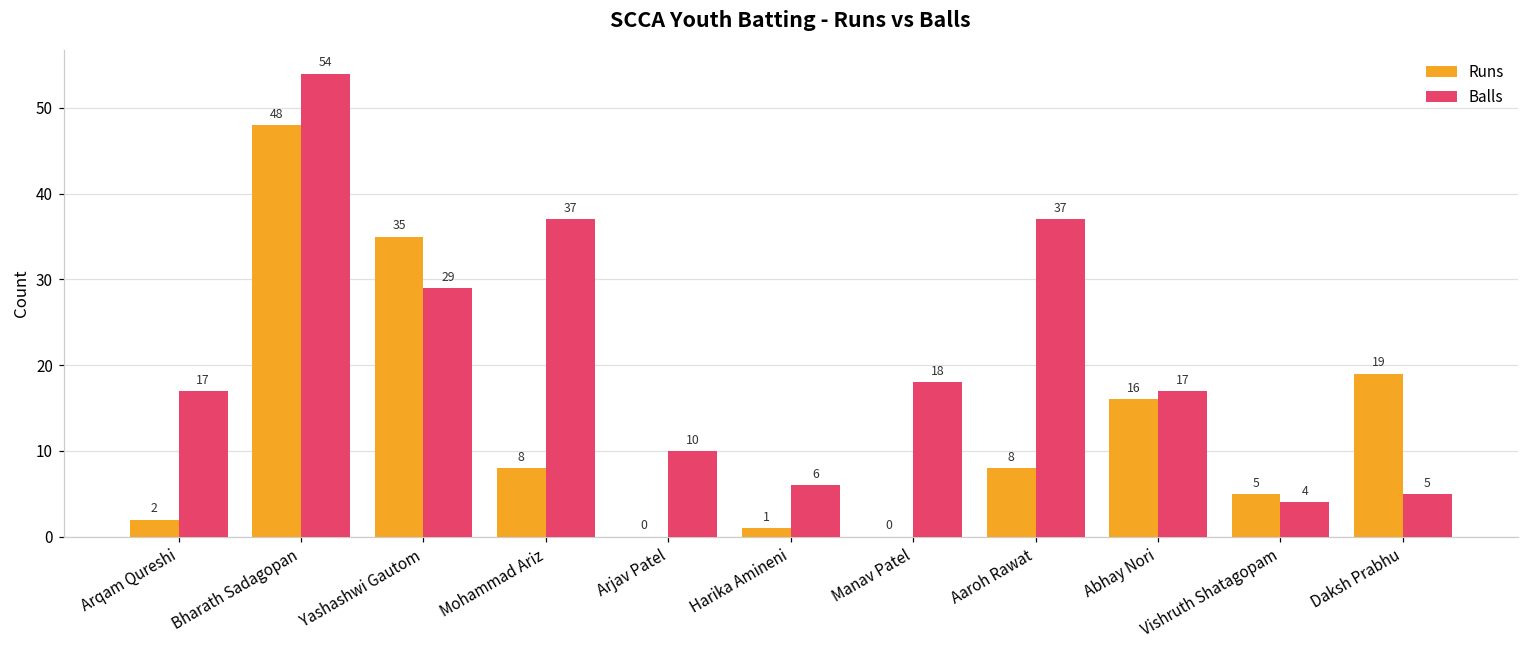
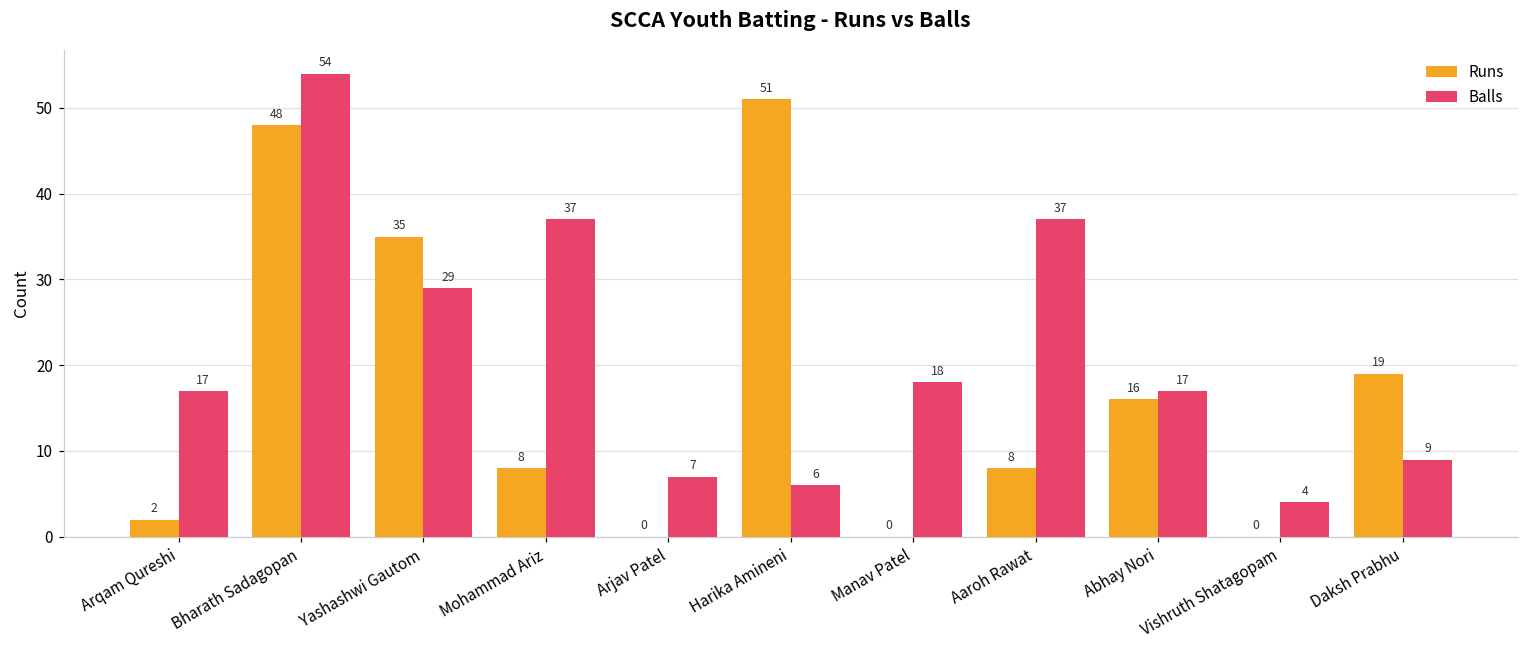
Balls, Arjav Patel: 10 -> 7
Runs, Harika Amineni: 1 -> 51
Runs, Vishruth Shatagopam: 5 -> 0
Balls, Daksh Prabhu: 5 -> 9
